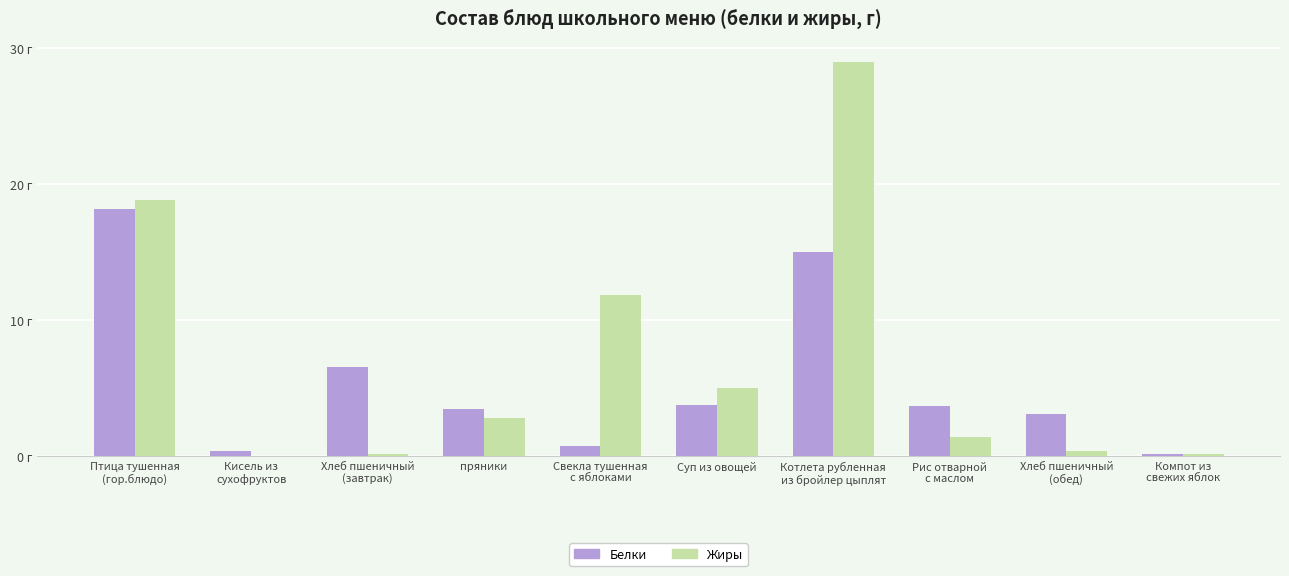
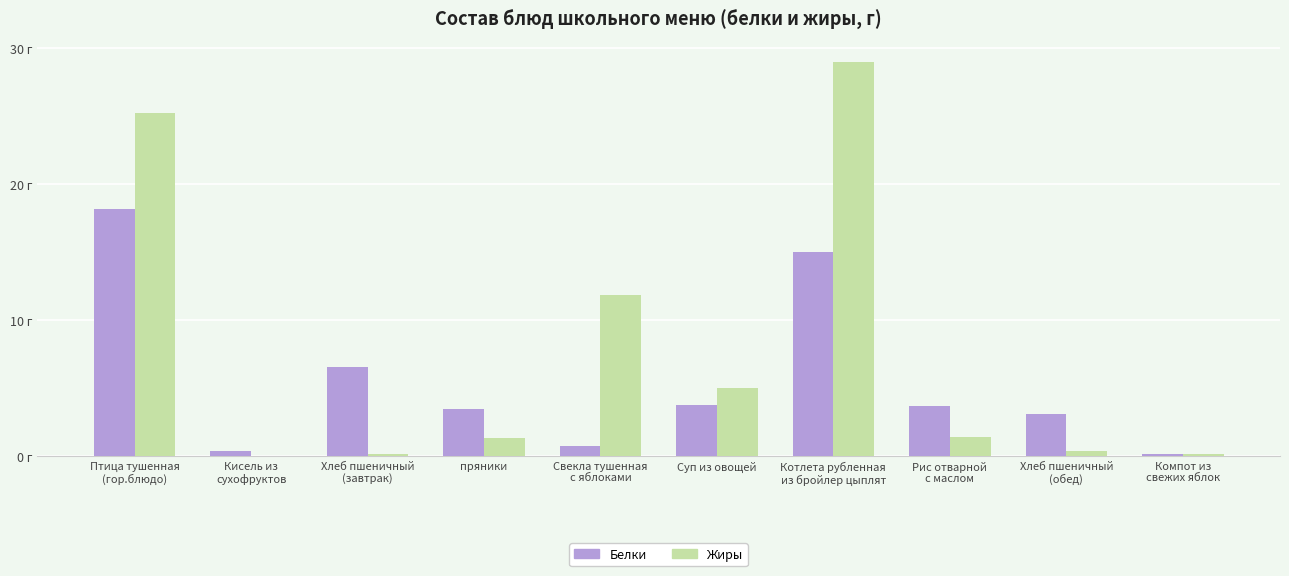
Жиры, Птица тушенная (гор.блюдо): 18.8 г -> 25.2 г
Жиры, пряники: 2.8 г -> 1.3 г
